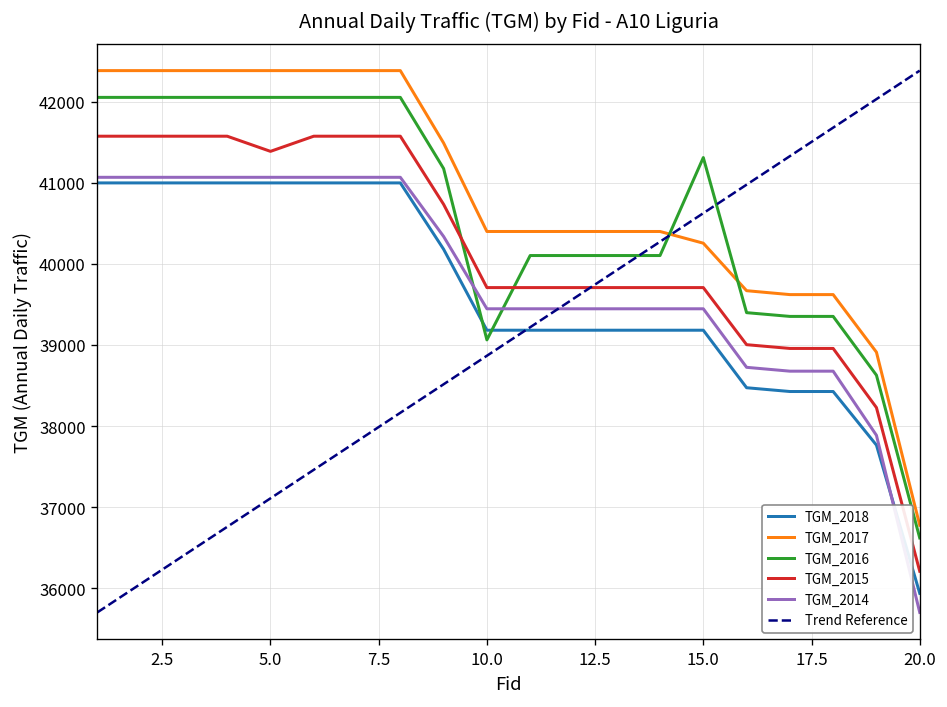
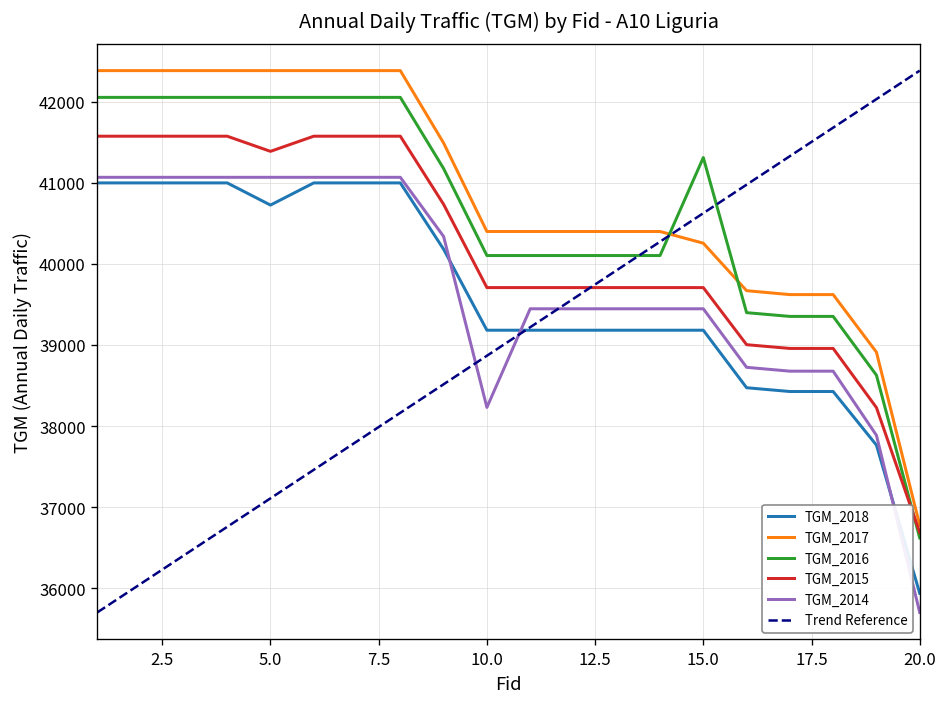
TGM_2018, 5.0: 41000 -> 40700
TGM_2016, 10.0: 39100 -> 40100
TGM_2014, 10.0: 39400 -> 38200
TGM_2015, 20.0: 36200 -> 36700
